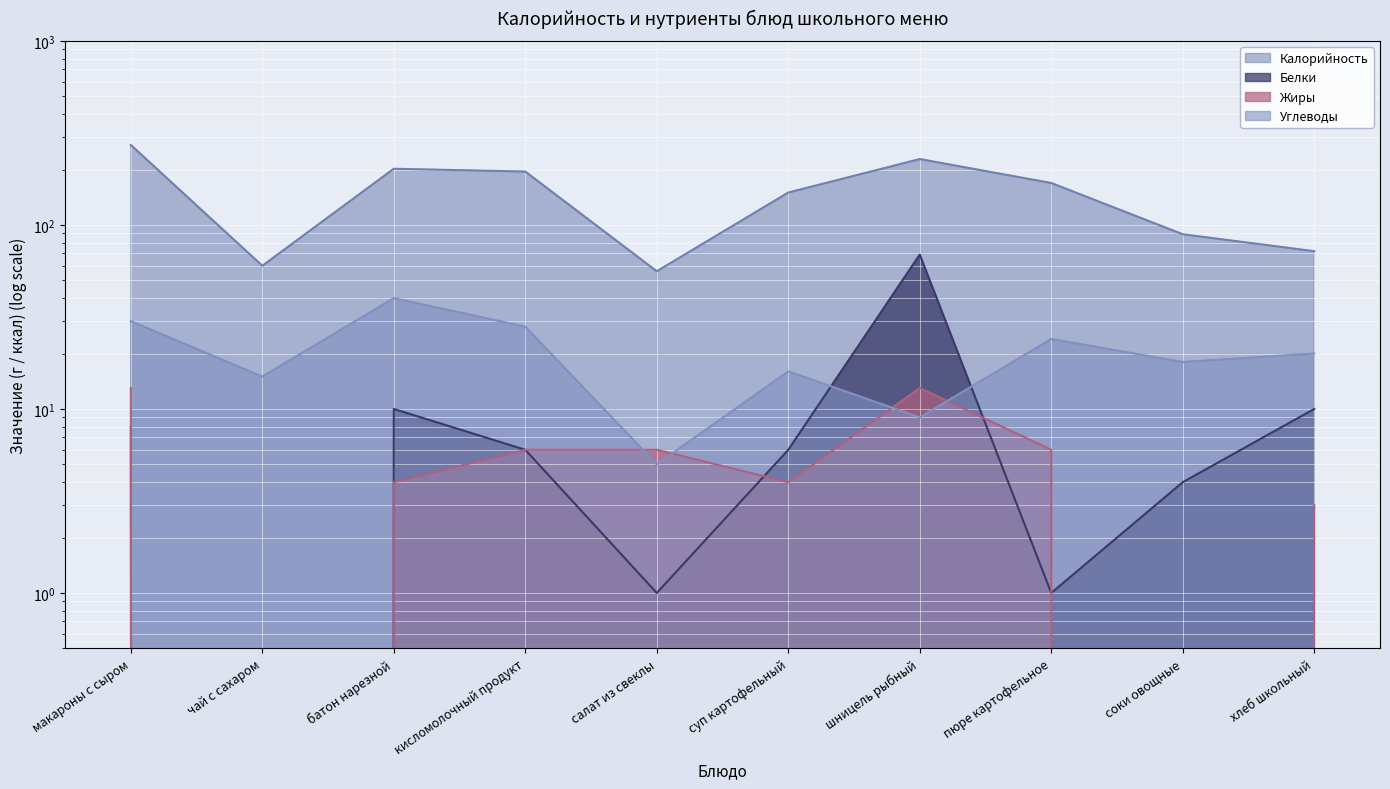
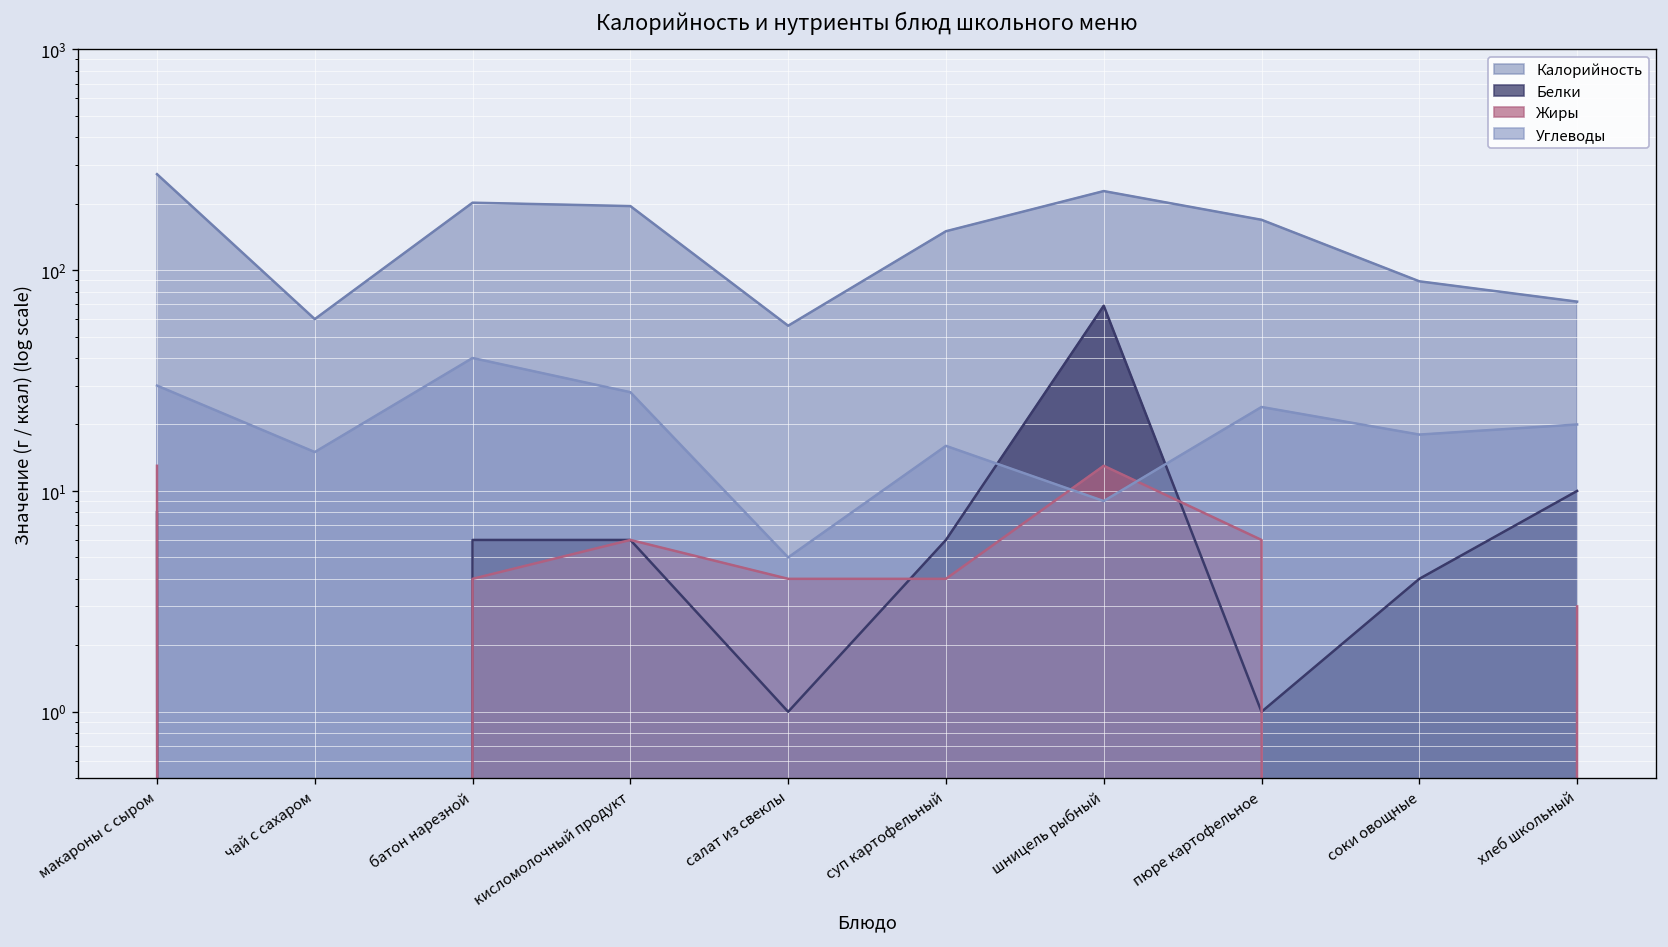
Белки, батон нарезной: 10 -> 6
Жиры, салат из свеклы: 6 -> 4
